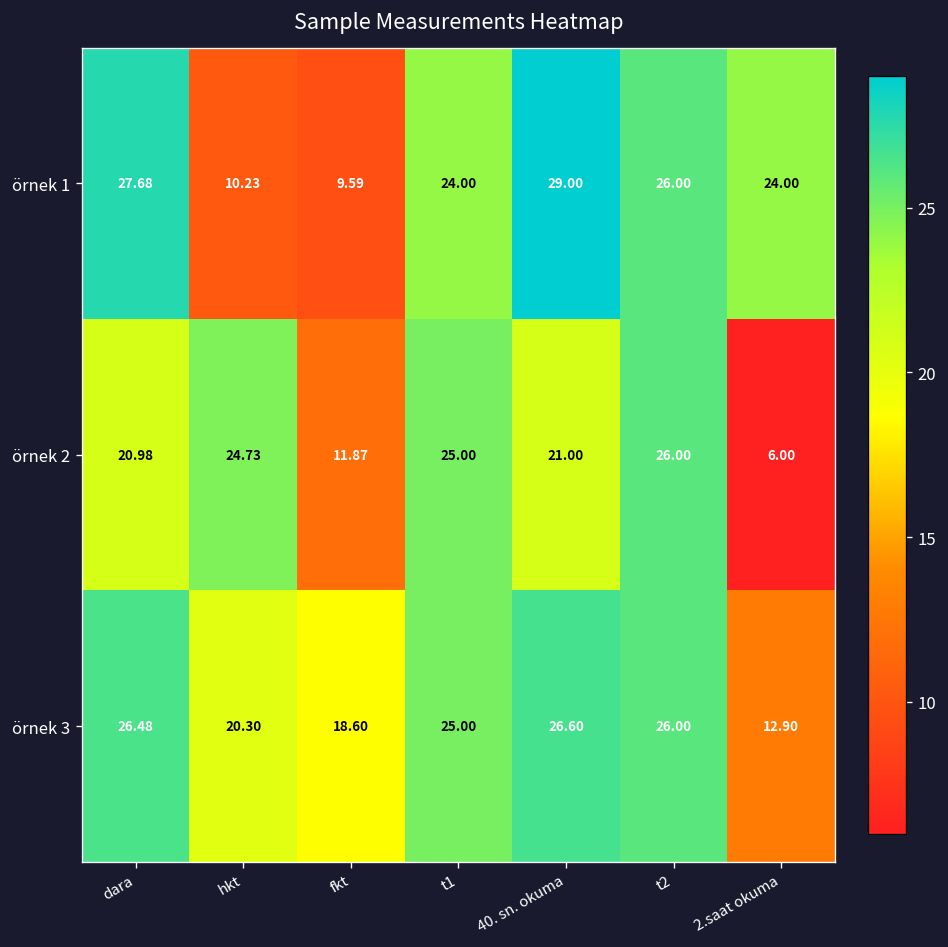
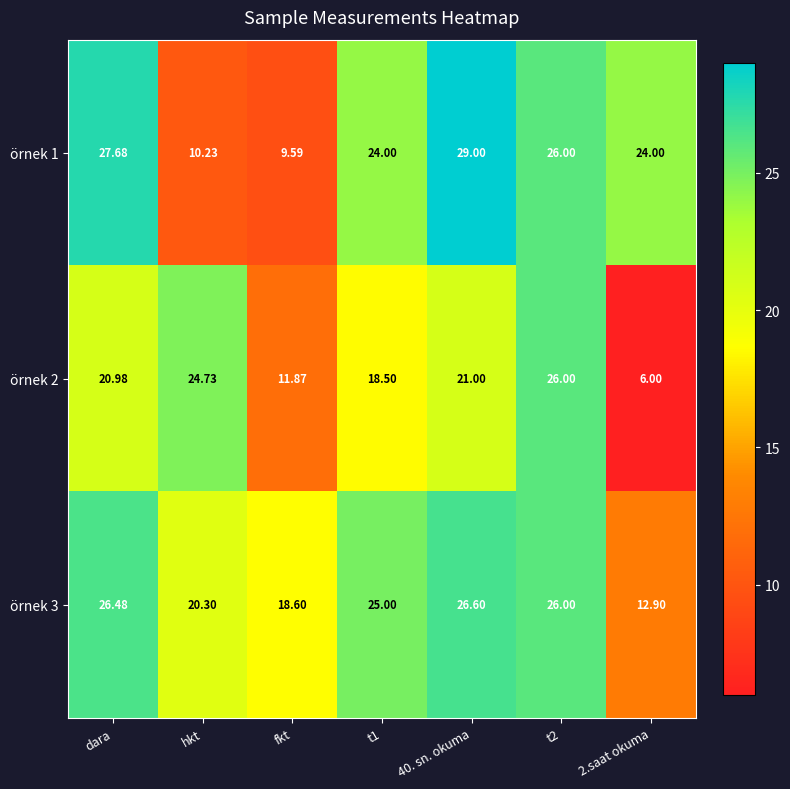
örnek 2, t1: 25.00 -> 18.50
